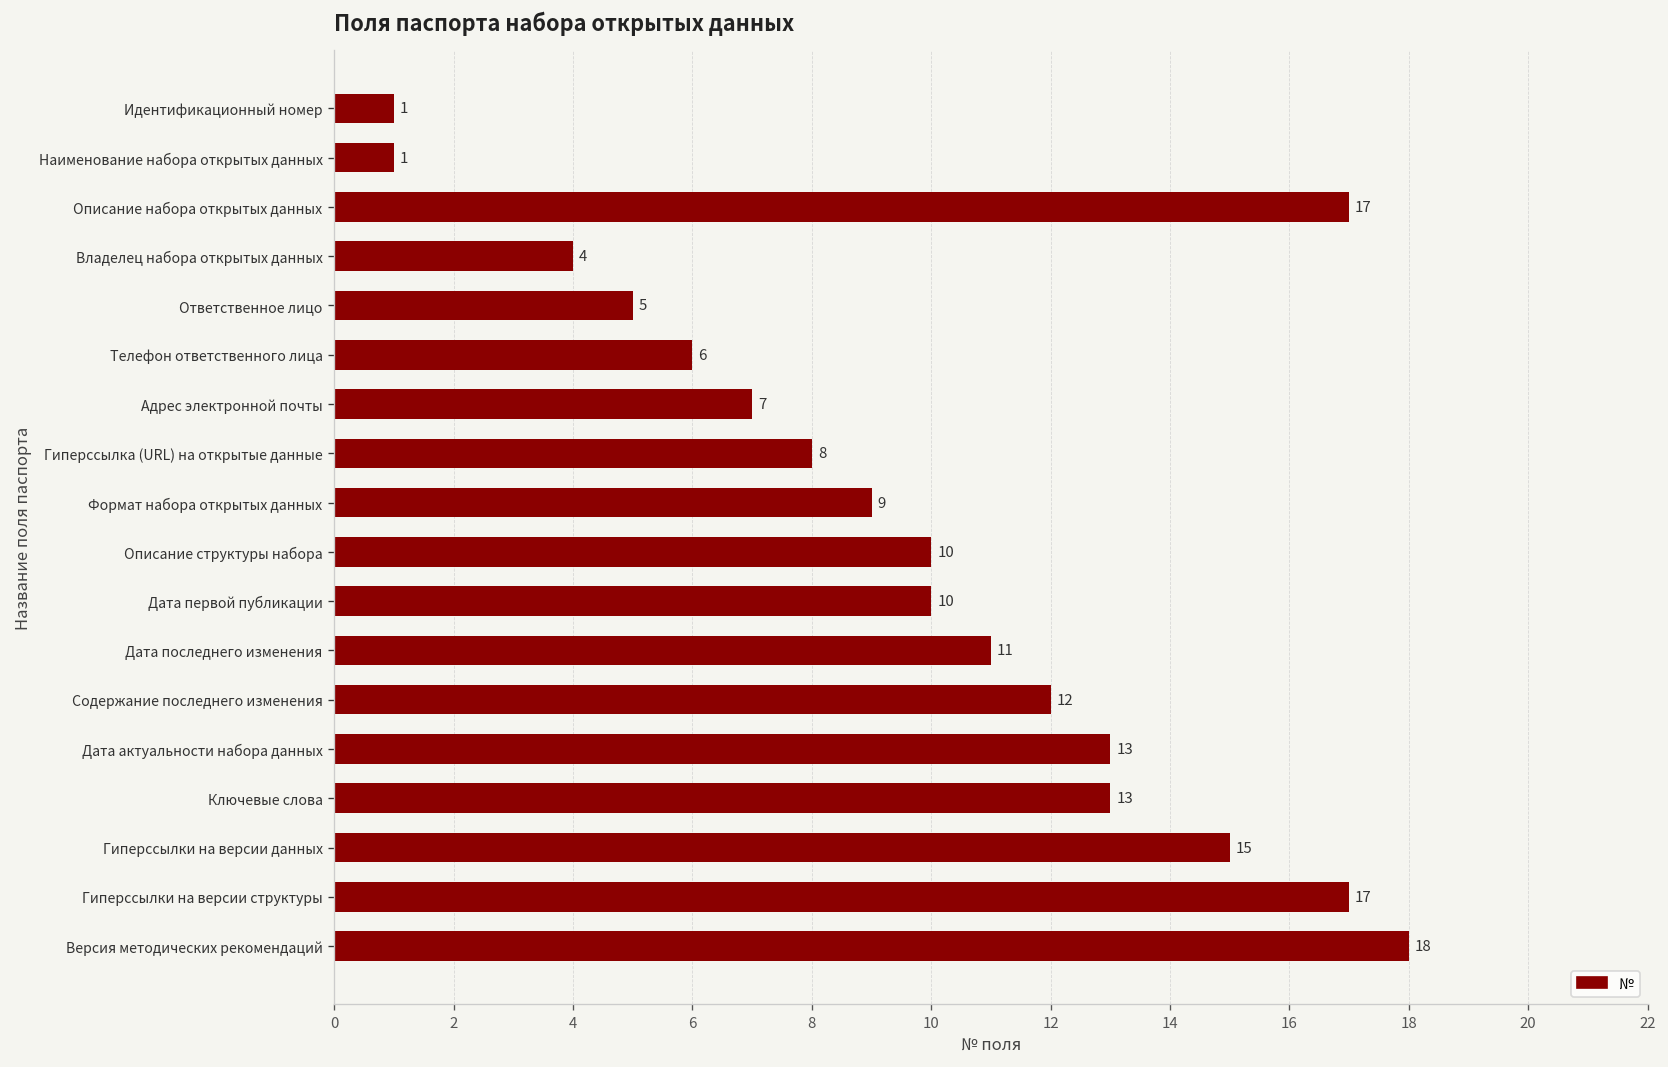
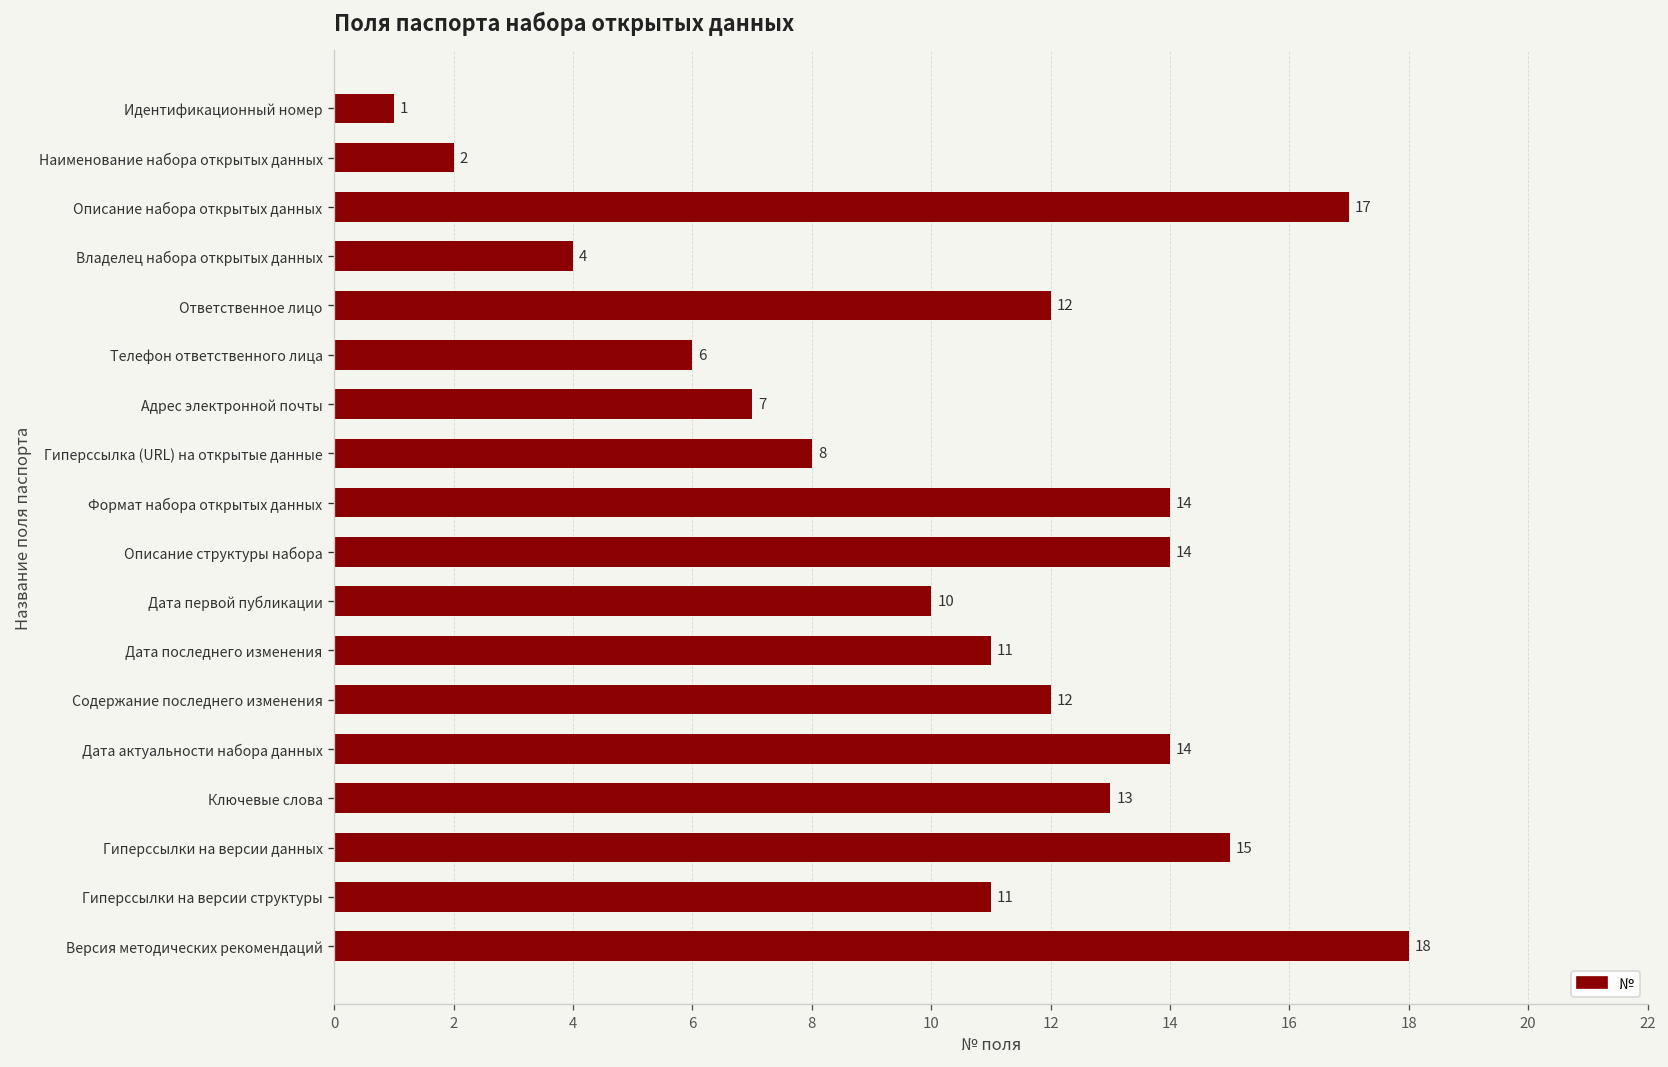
Наименование набора открытых данных: 1 -> 2
Ответственное лицо: 5 -> 12
Формат набора открытых данных: 9 -> 14
Описание структуры набора: 10 -> 14
Дата актуальности набора данных: 13 -> 14
Гиперссылки на версии структуры: 17 -> 11
